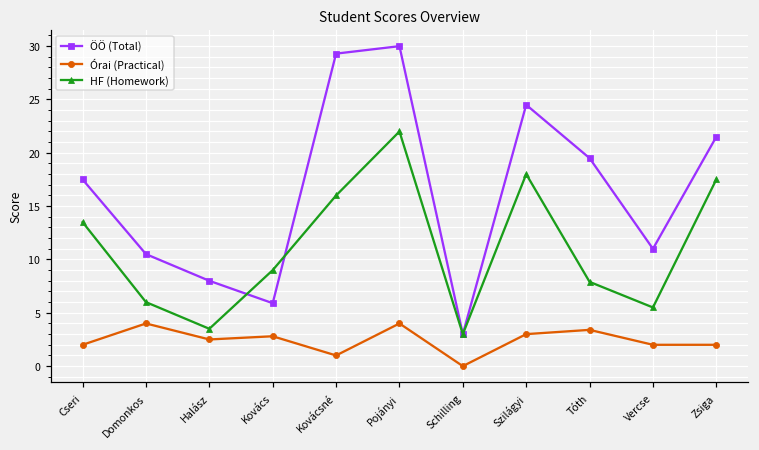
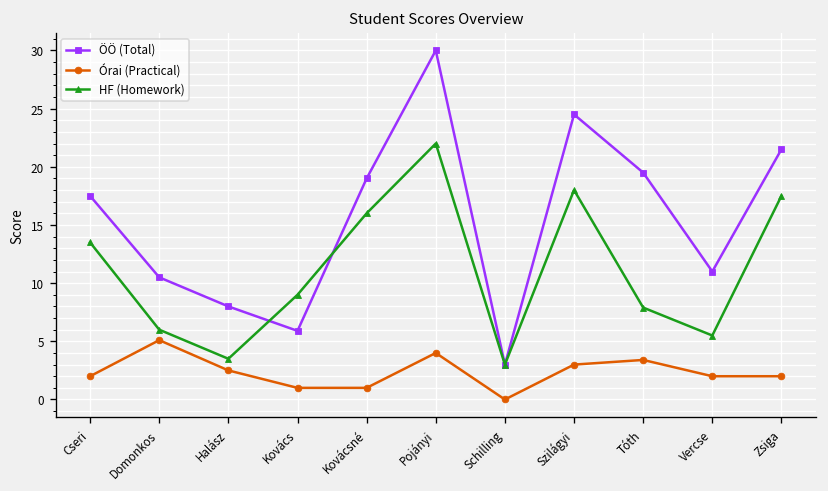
Órai (Practical), Domonkos: 4 -> 5
Órai (Practical), Kovács: 3 -> 1
ÖÖ (Total), Kovácsné: 29 -> 19
